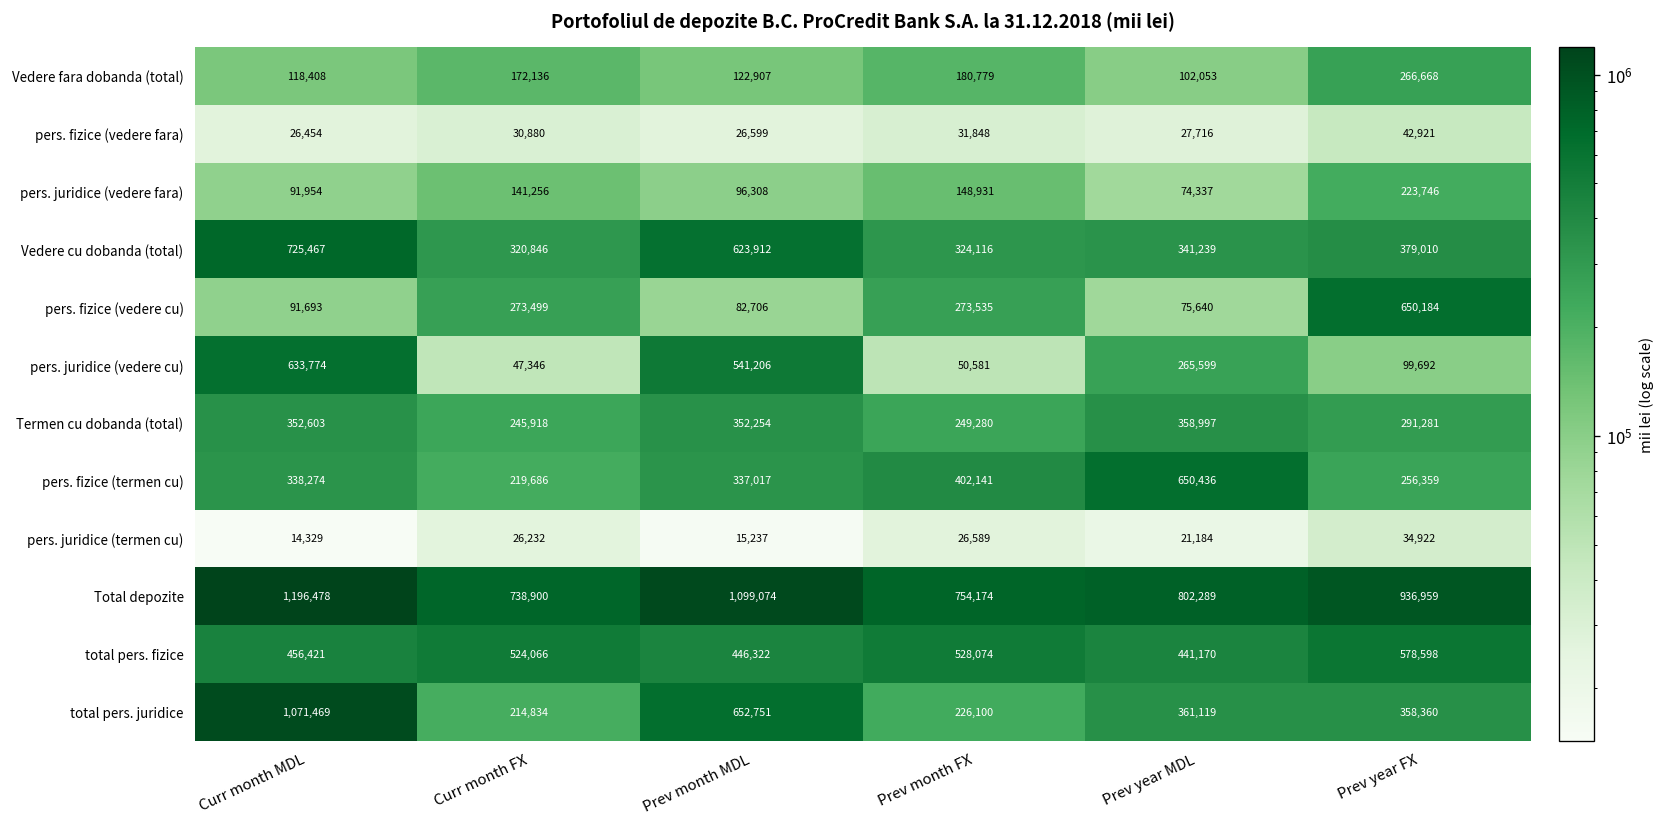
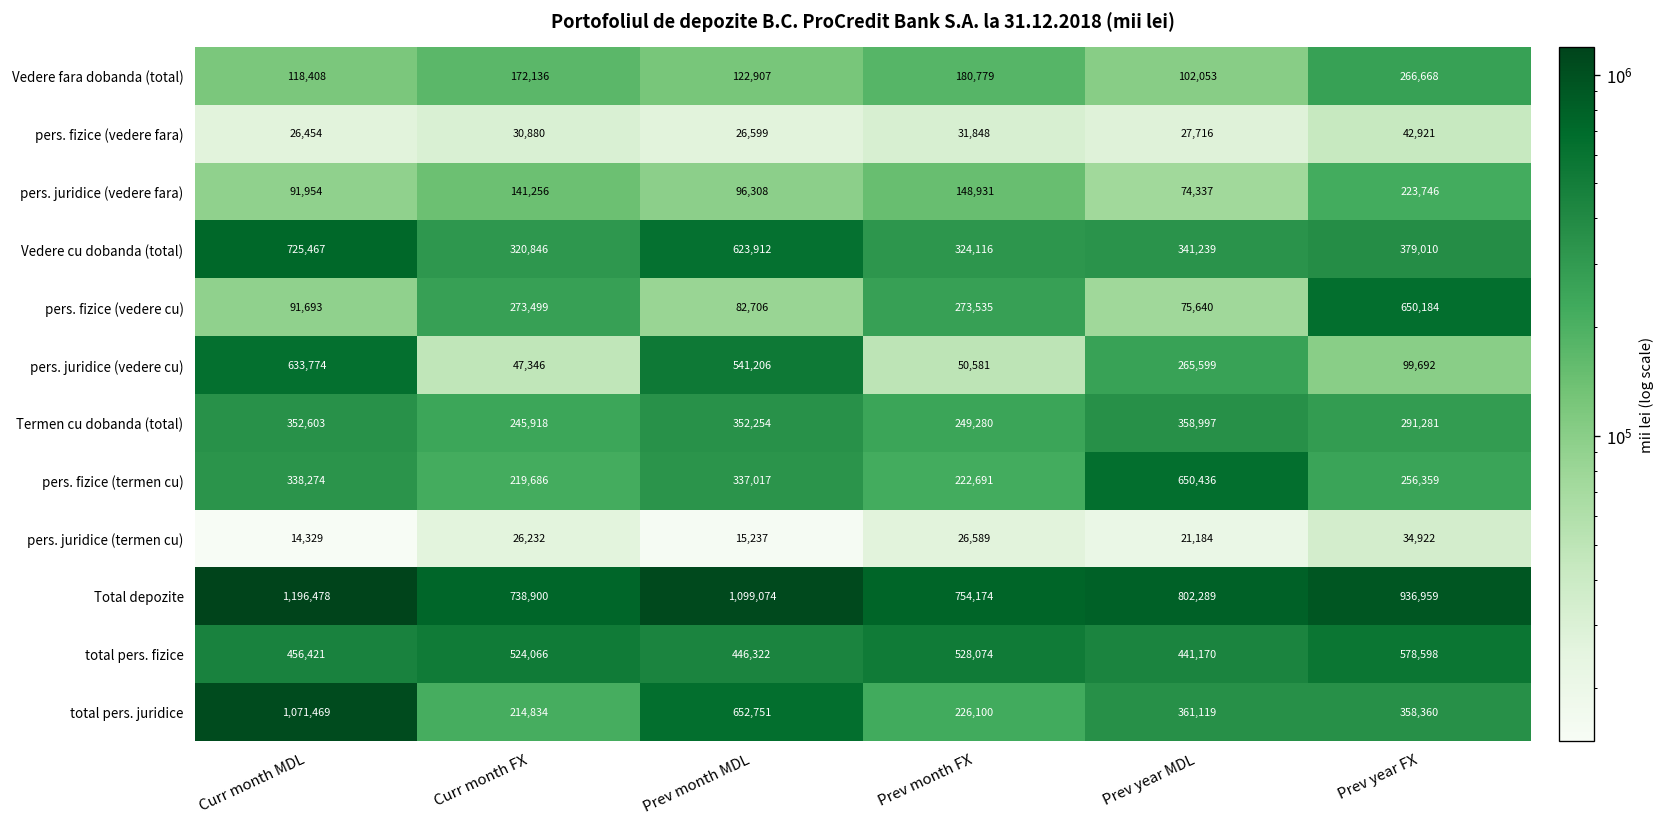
pers. fizice (termen cu), Prev month FX: 402,141 -> 222,691
